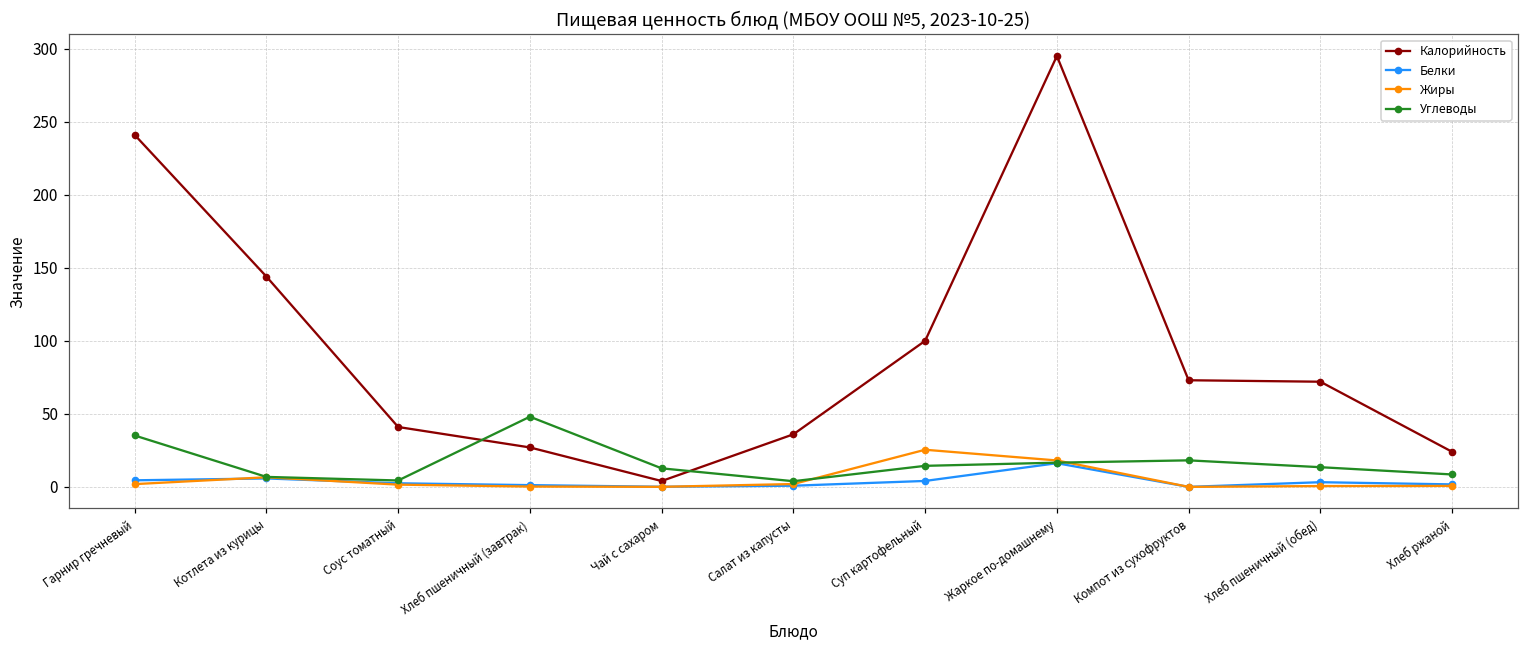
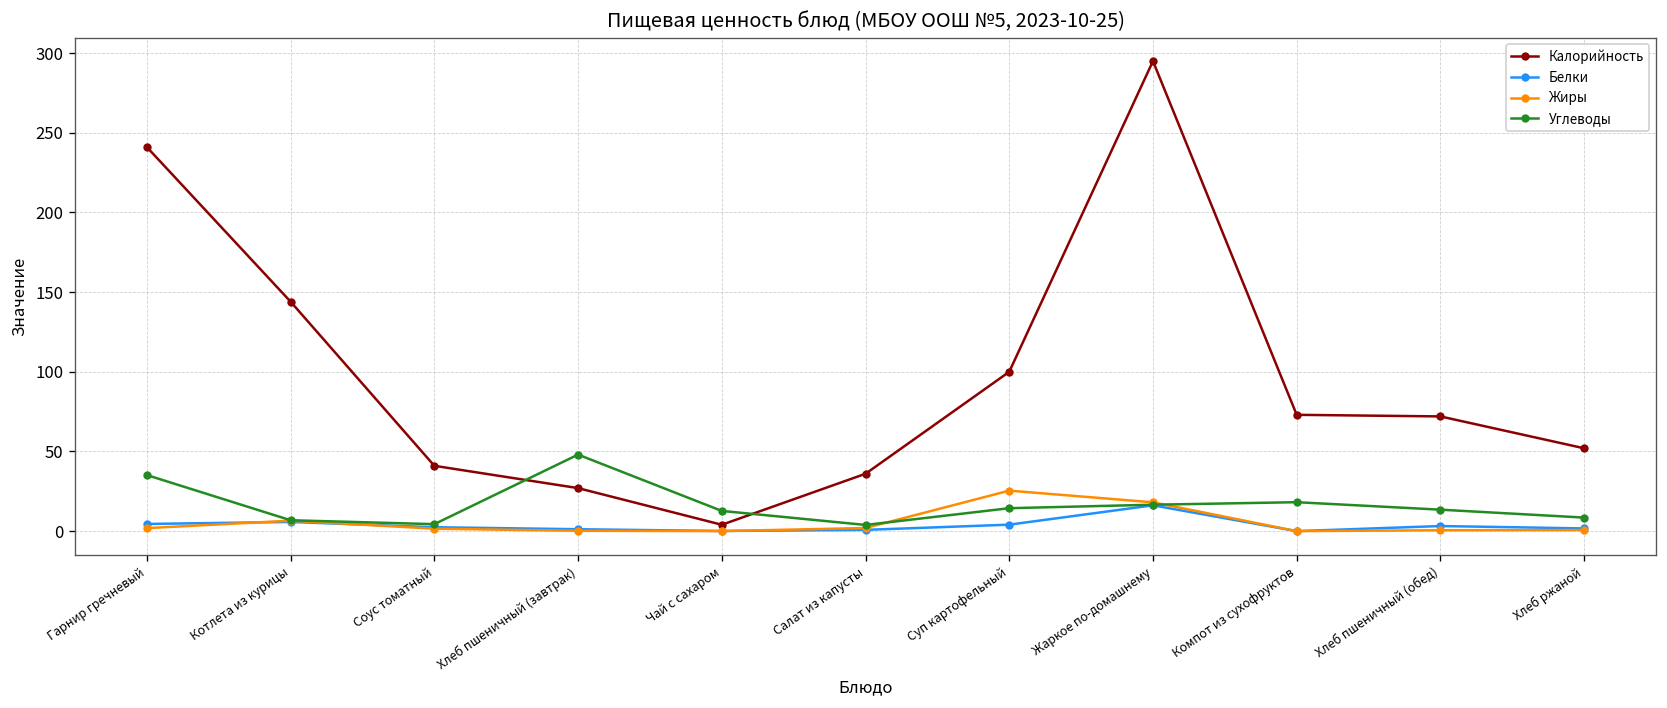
Калорийность, Хлеб ржаной: 24 -> 52
